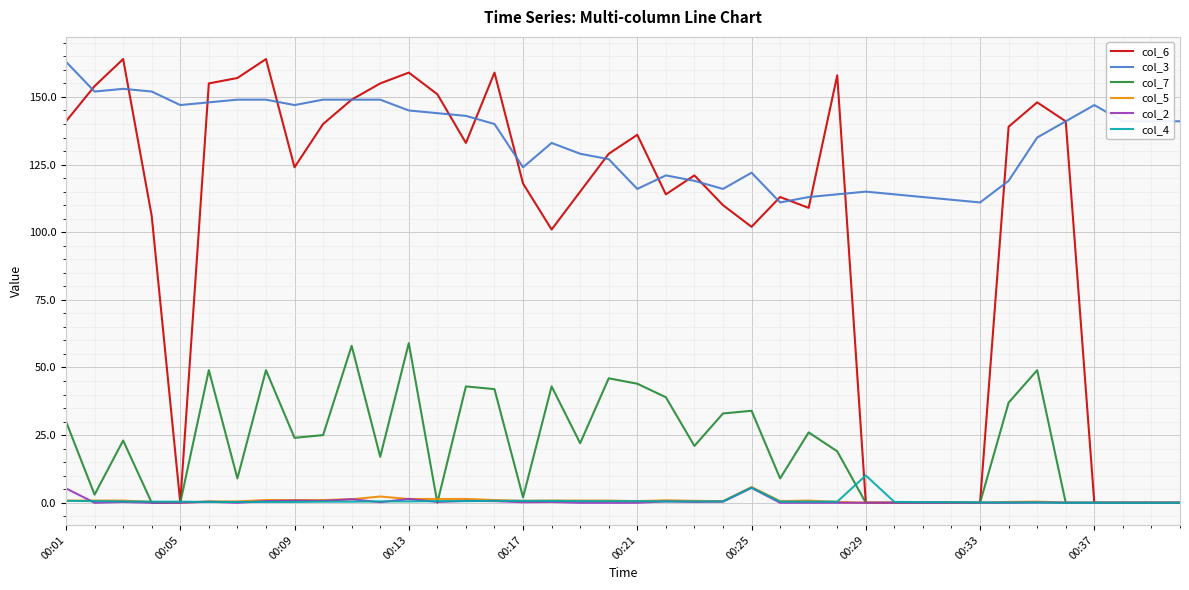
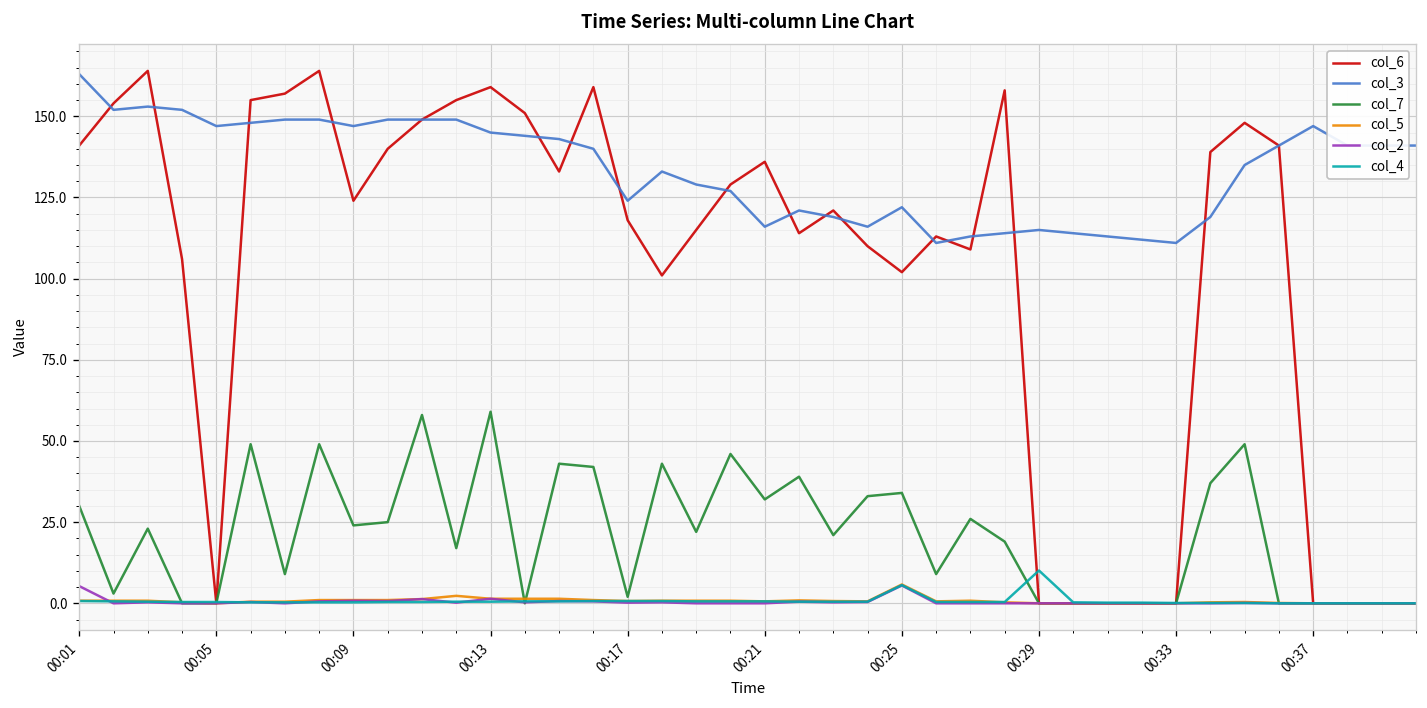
col_7, 00:21: 44 -> 32
